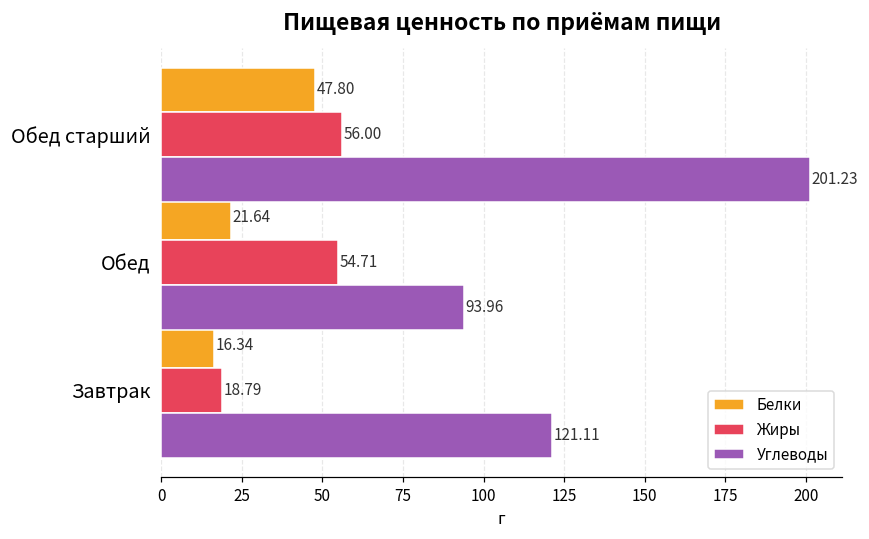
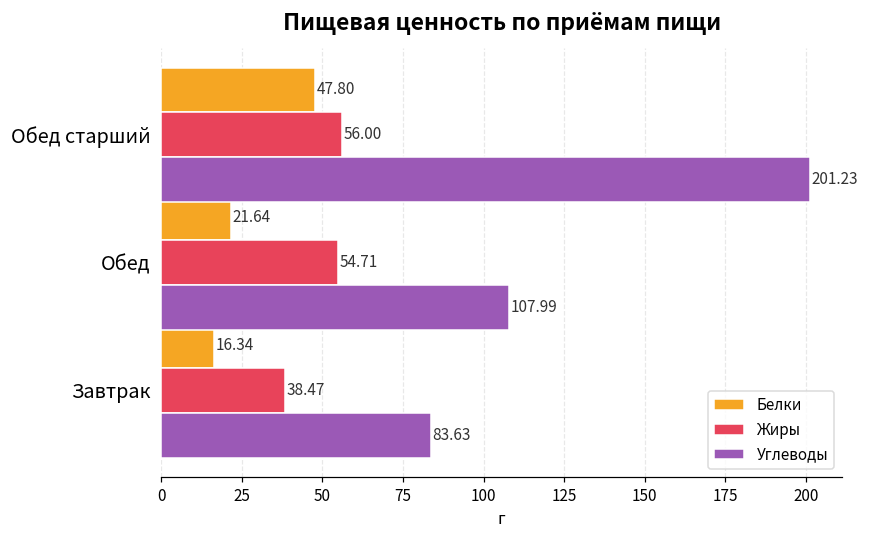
Углеводы, Обед: 93.96 -> 107.99
Жиры, Завтрак: 18.79 -> 38.47
Углеводы, Завтрак: 121.11 -> 83.63
